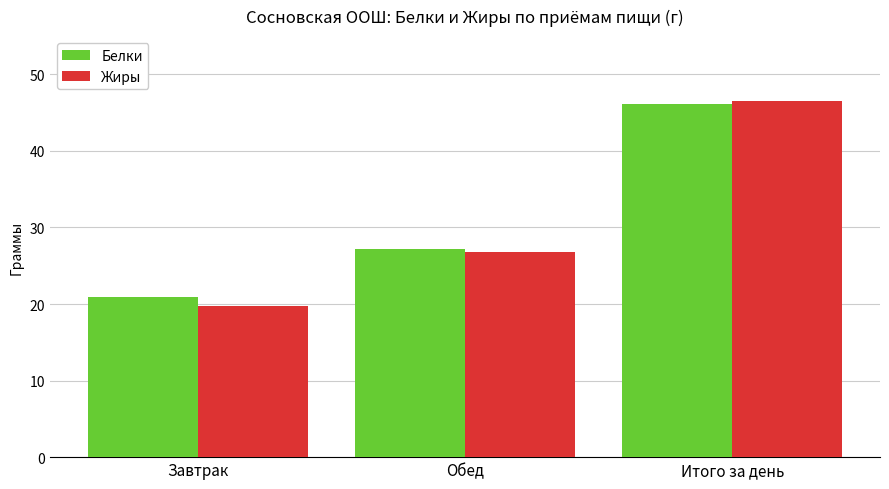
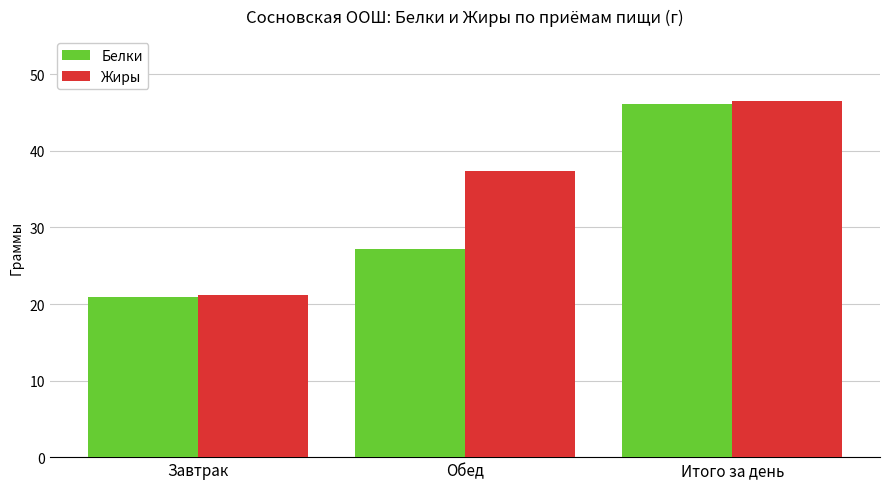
Жиры, Завтрак: 20 -> 21
Жиры, Обед: 27 -> 37
